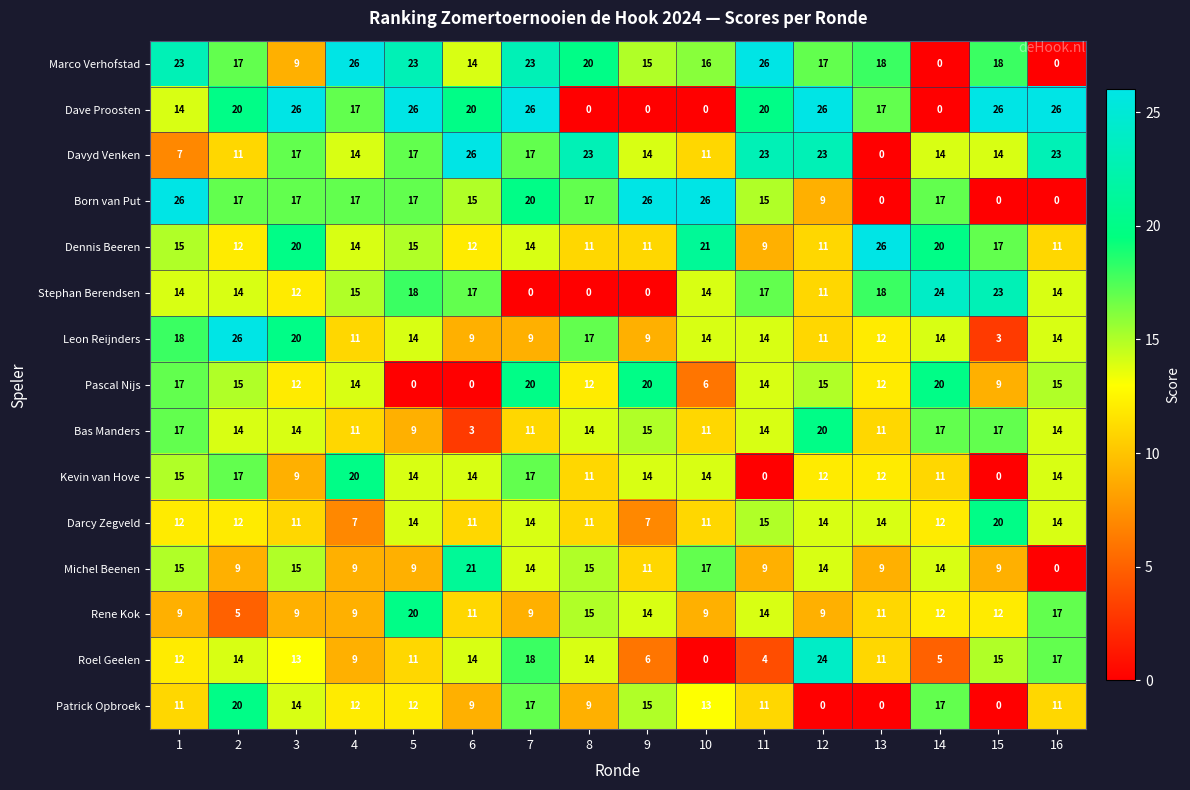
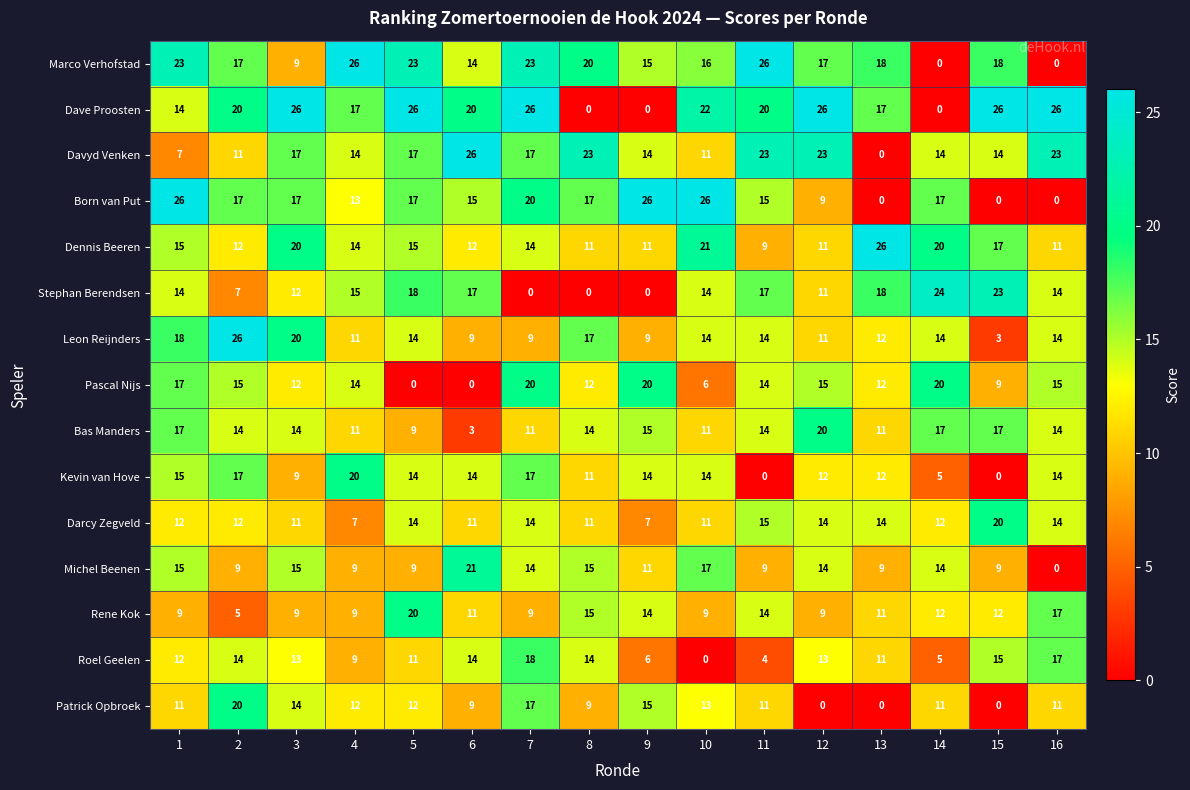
Dave Proosten, 10: 0 -> 22
Born van Put, 4: 17 -> 13
Stephan Berendsen, 2: 14 -> 7
Kevin van Hove, 14: 11 -> 5
Roel Geelen, 12: 24 -> 13
Patrick Opbroek, 14: 17 -> 11
